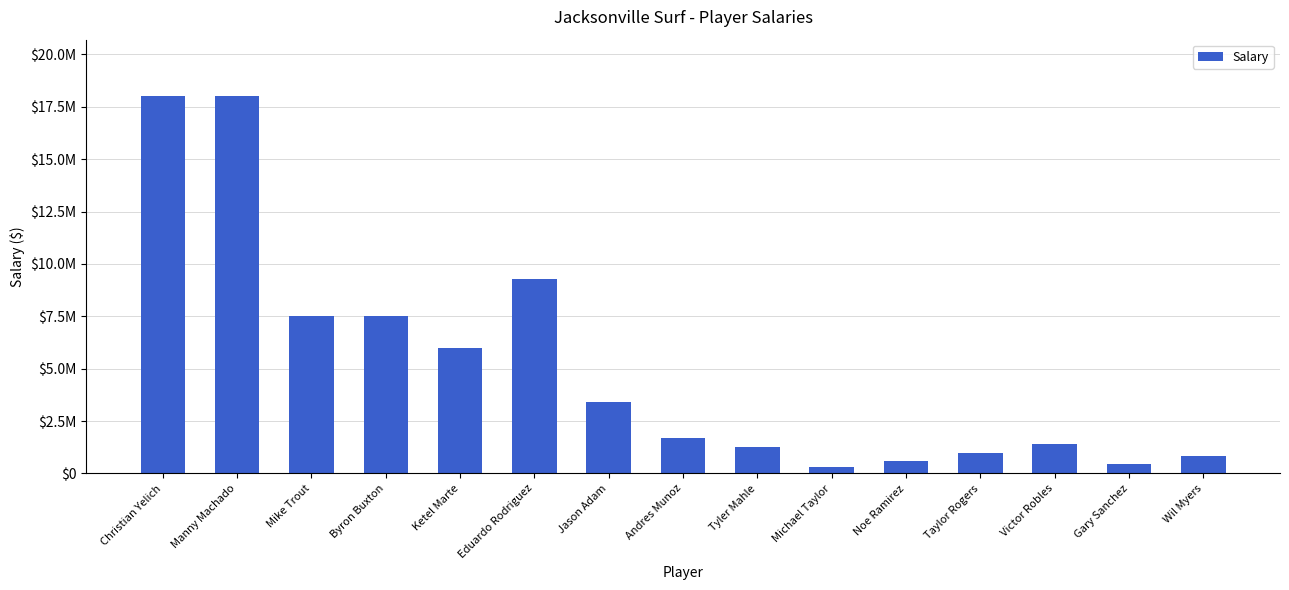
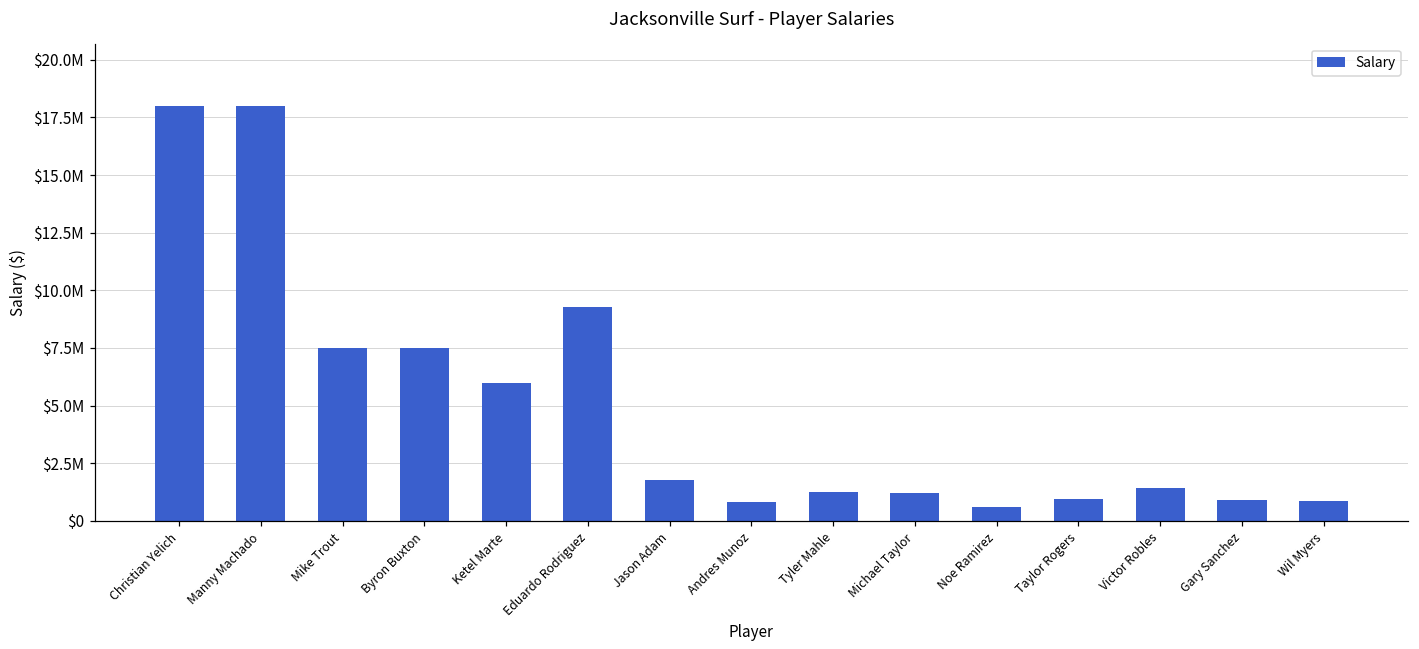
Jason Adam: $3400000 -> $1800000
Andres Munoz: $1700000 -> $800000
Michael Taylor: $300000 -> $1200000
Gary Sanchez: $400000 -> $900000
